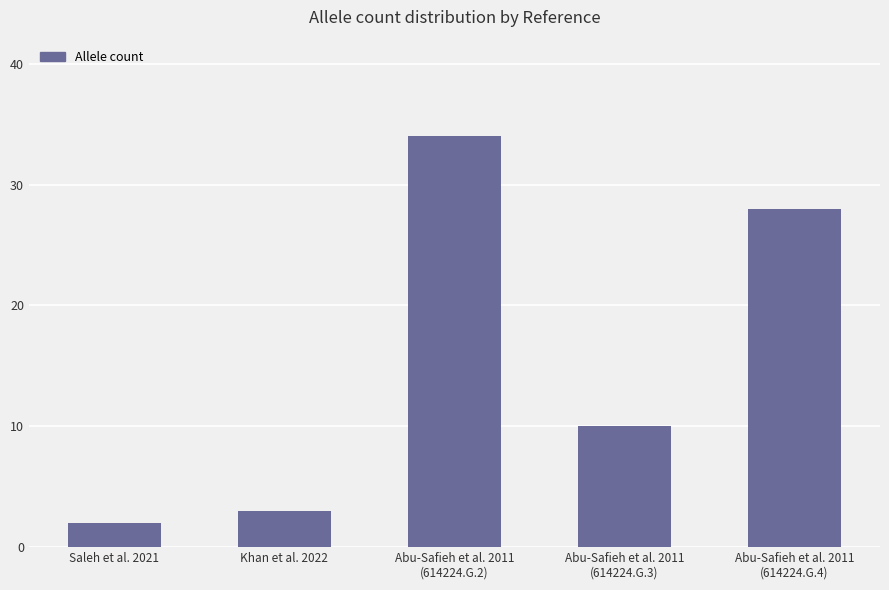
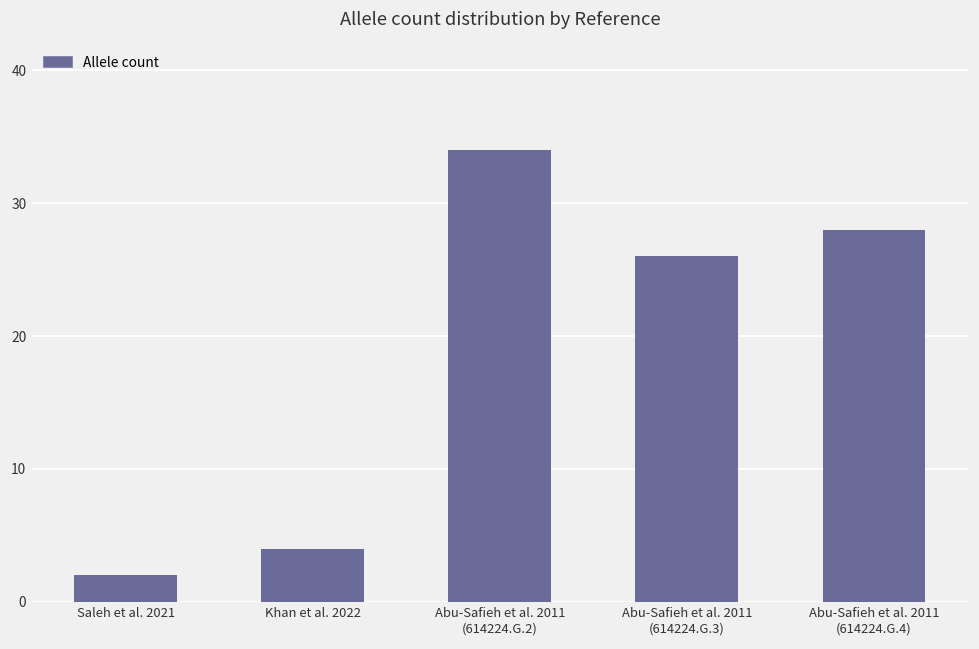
Khan et al. 2022: 3 -> 4
Abu-Safieh et al. 2011 (614224.G.3): 10 -> 26
